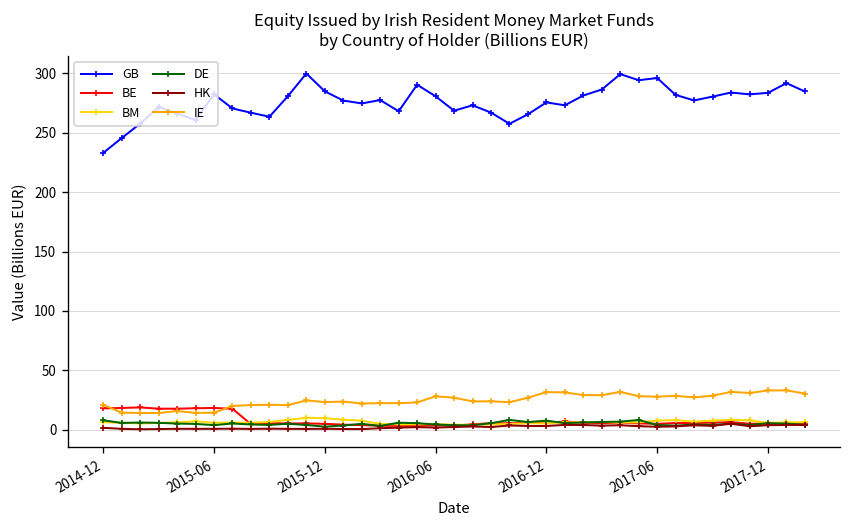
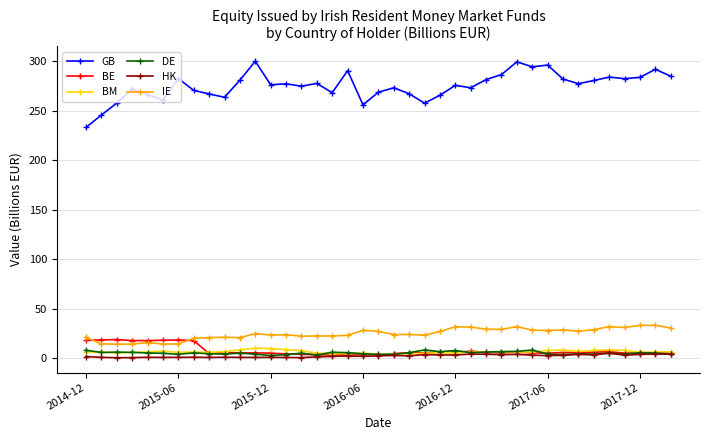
GB, 2015-12: 285 -> 276
GB, 2016-06: 280 -> 260
